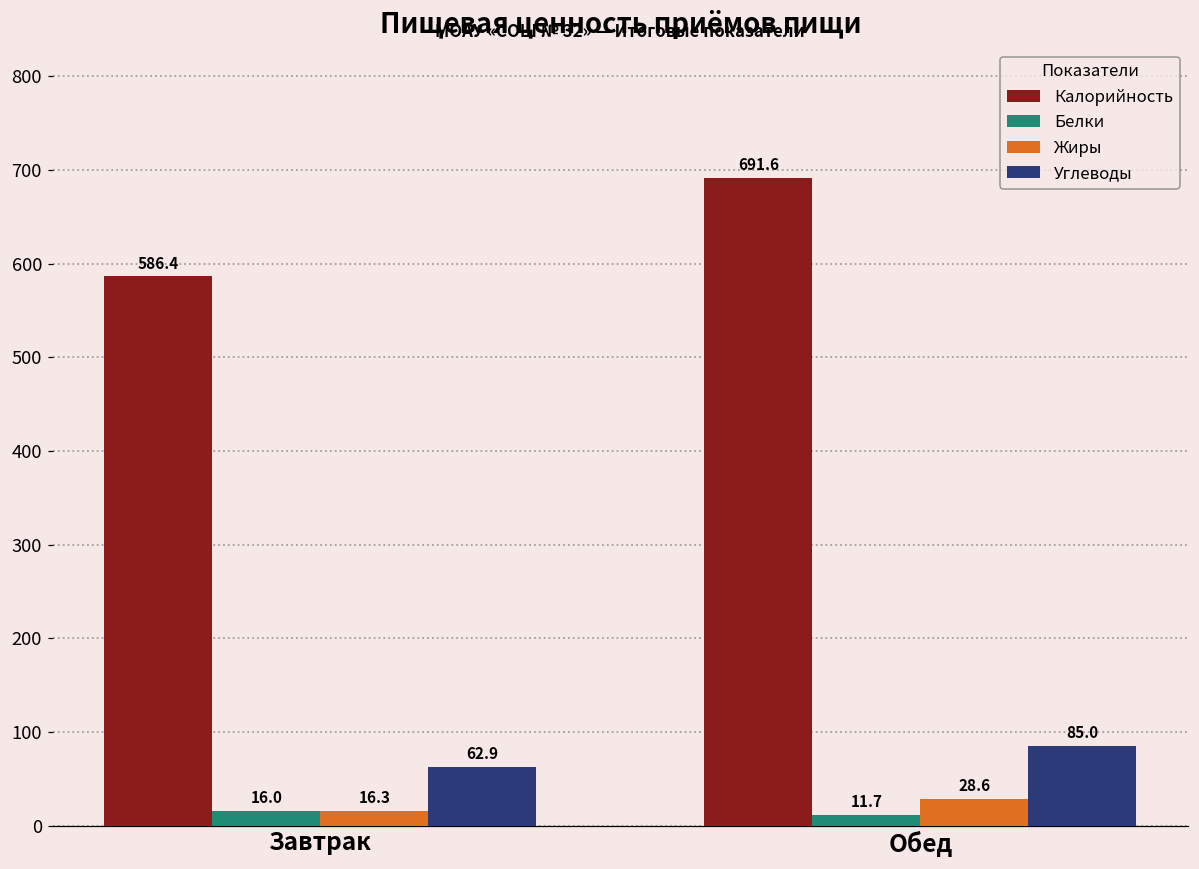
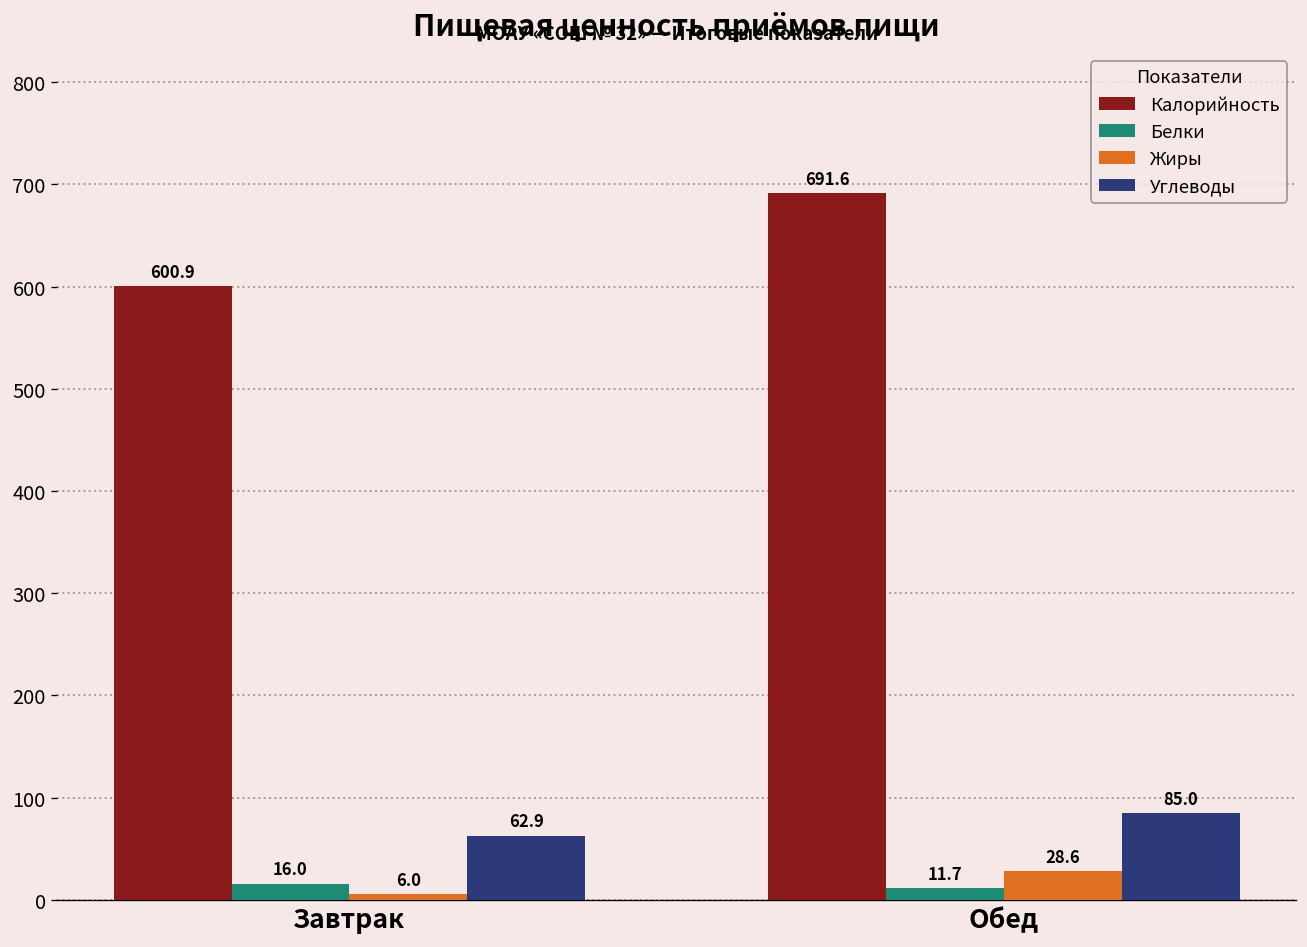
Калорийность, Завтрак: 586.4 -> 600.9
Жиры, Завтрак: 16.3 -> 6.0
